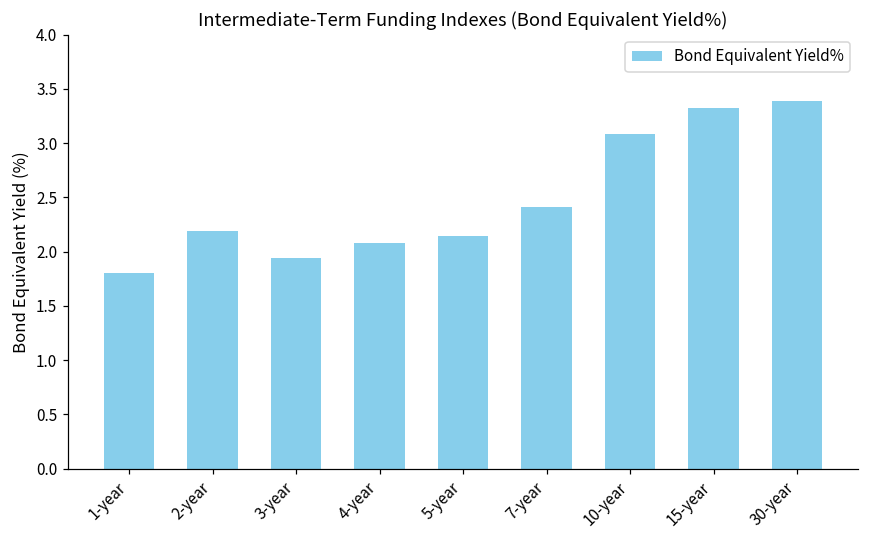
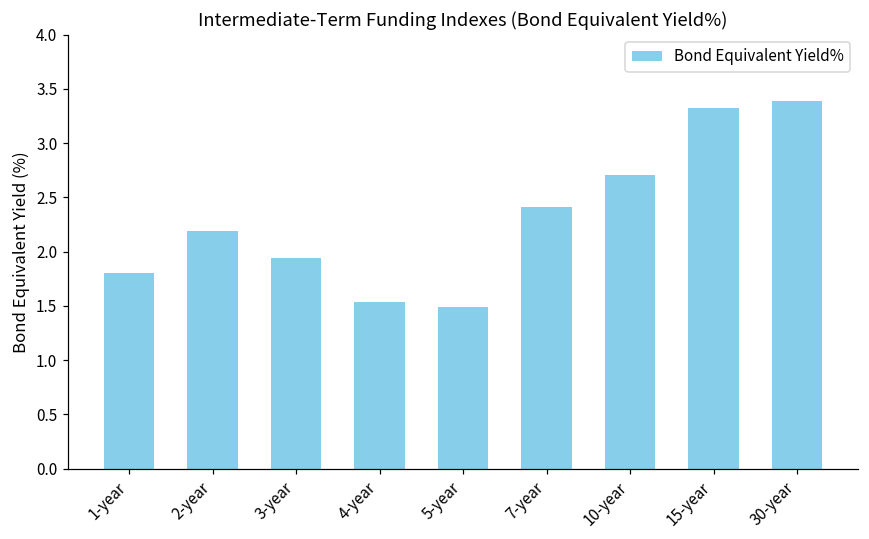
4-year: 2.1 -> 1.5
5-year: 2.1 -> 1.5
10-year: 3.1 -> 2.7
